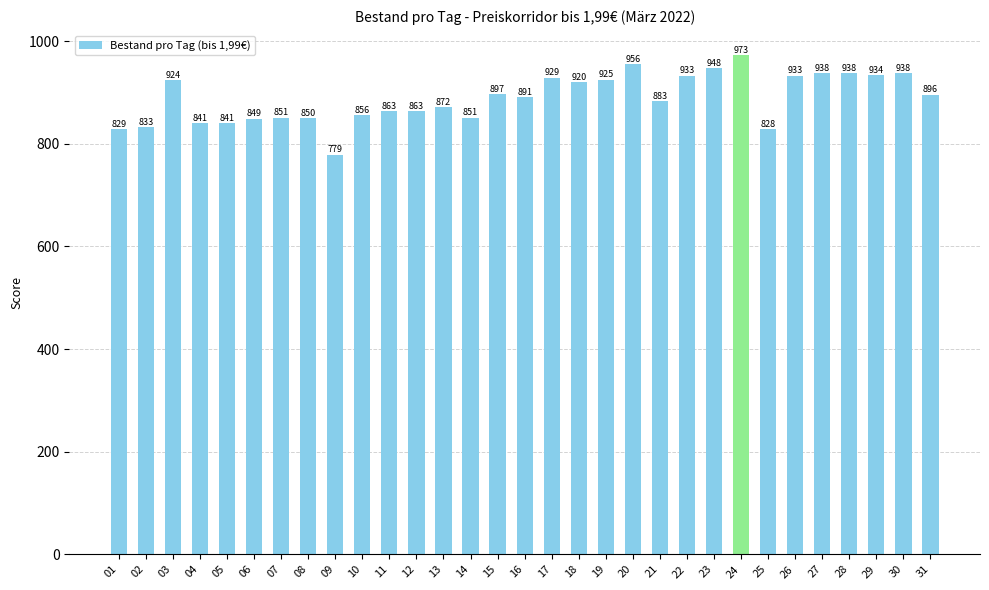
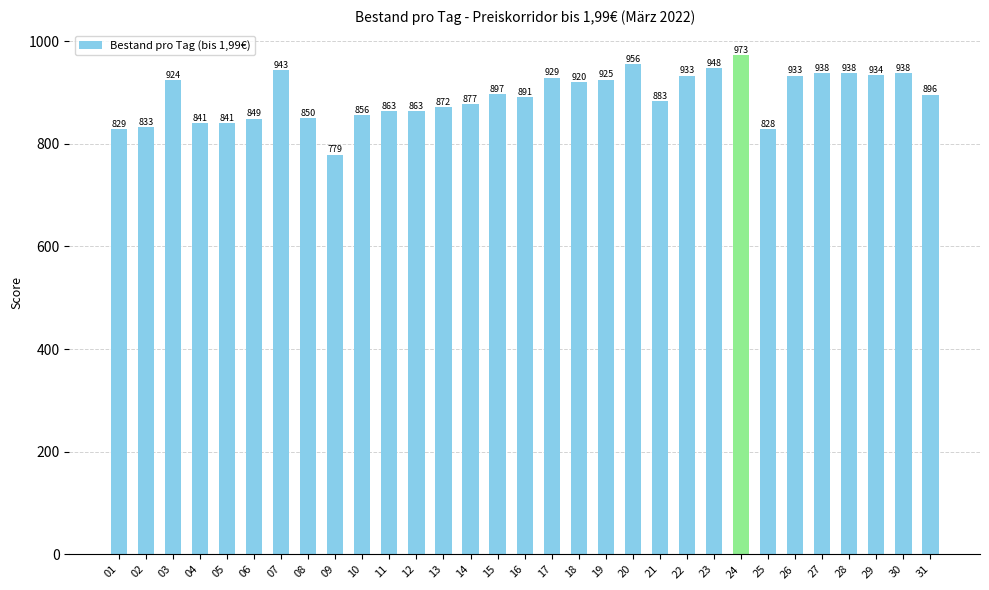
07: 851 -> 943
14: 851 -> 877
